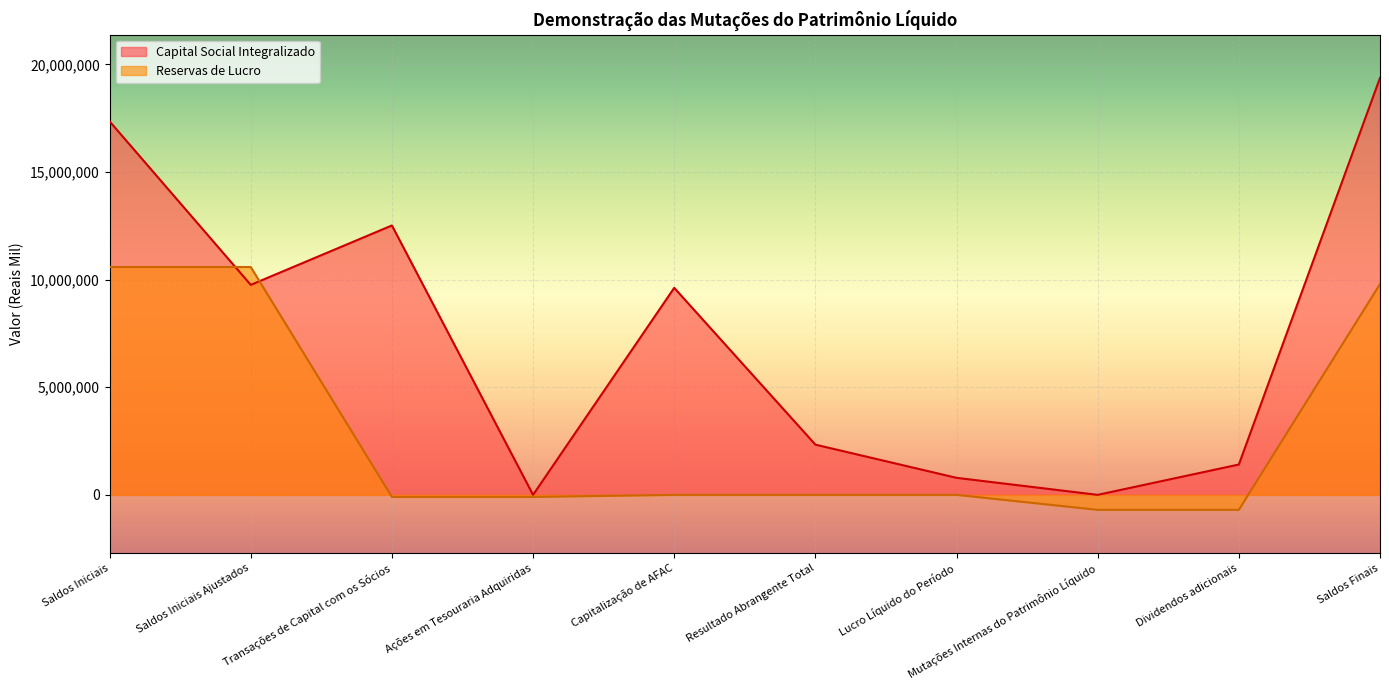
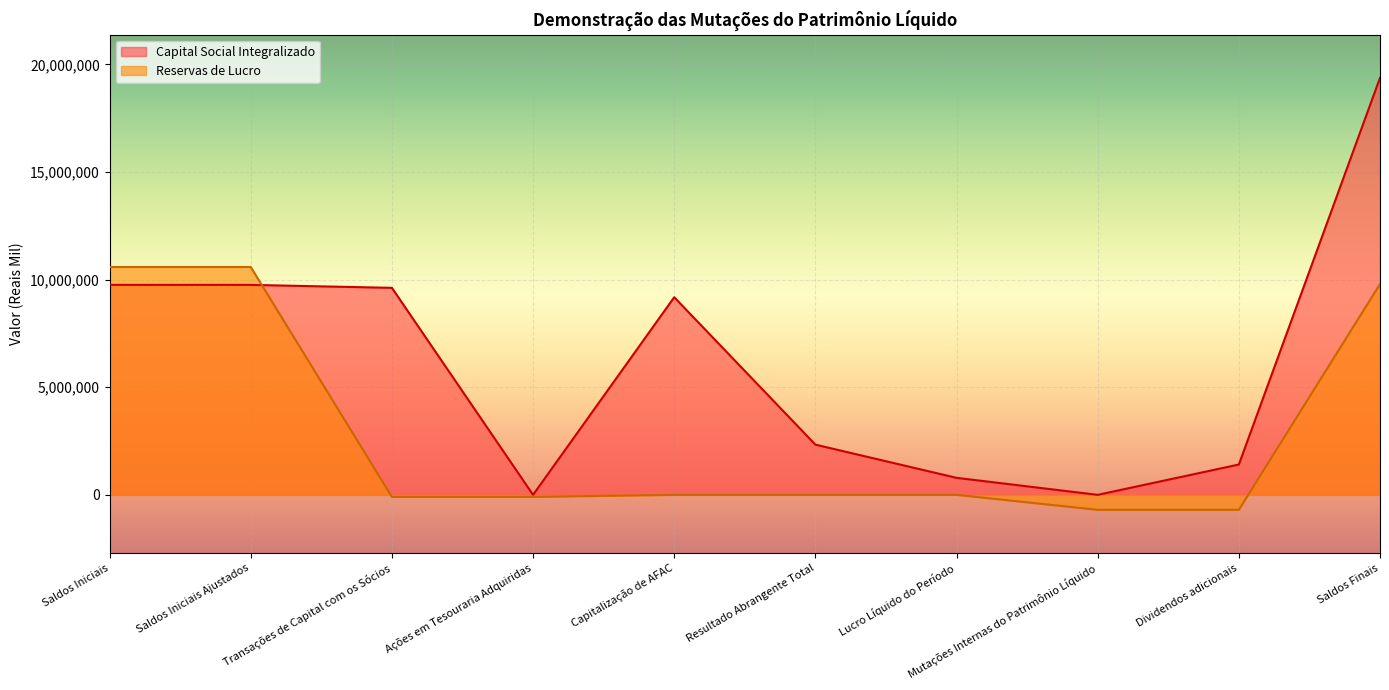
Capital Social Integralizado, Saldos Iniciais: 17,400,000 -> 9,800,000
Capital Social Integralizado, Transações de Capital com os Sócios: 12,500,000 -> 9,600,000
Capital Social Integralizado, Capitalização de AFAC: 9,600,000 -> 9,200,000
